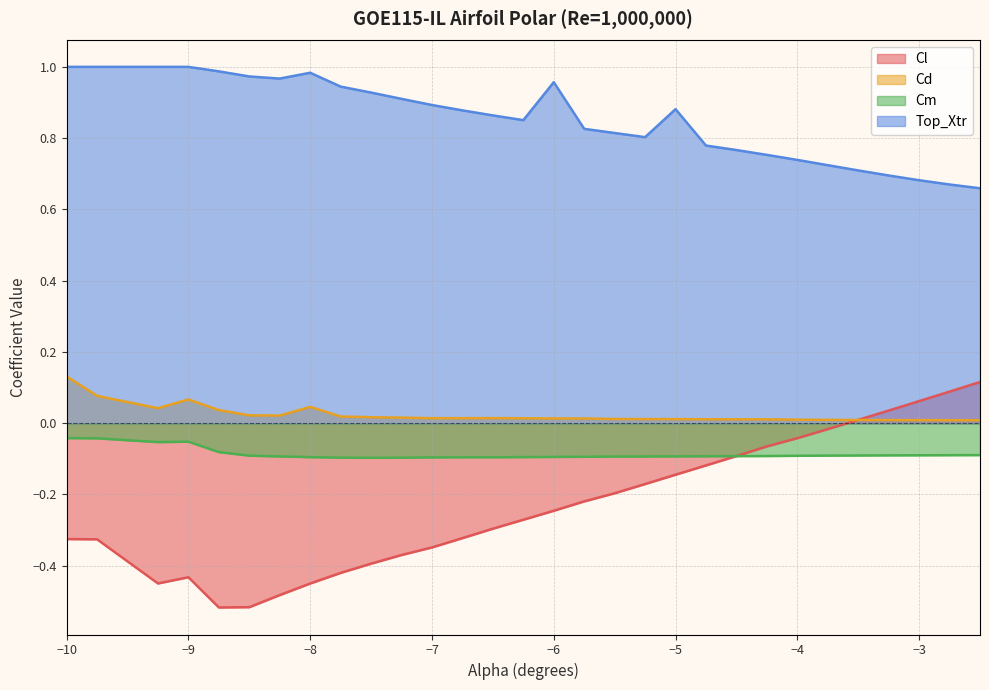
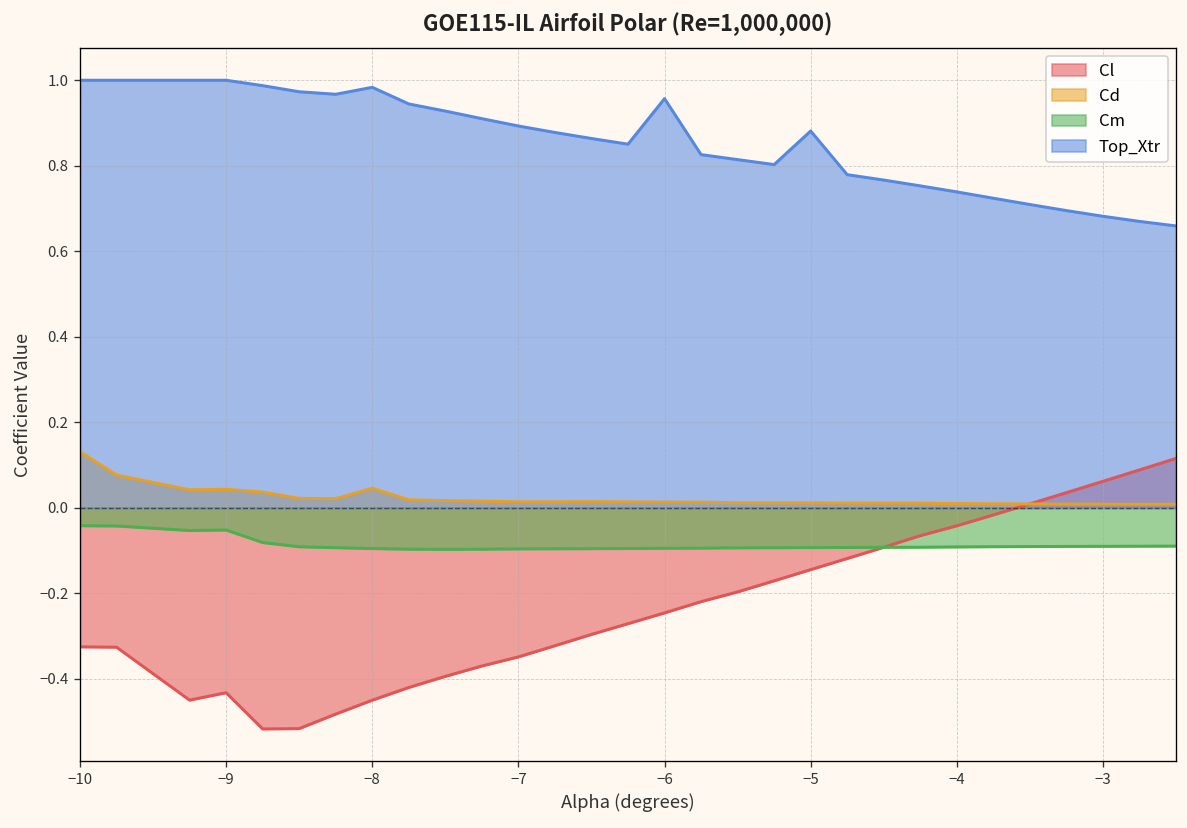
Cd, −9: 0.07 -> 0.04
